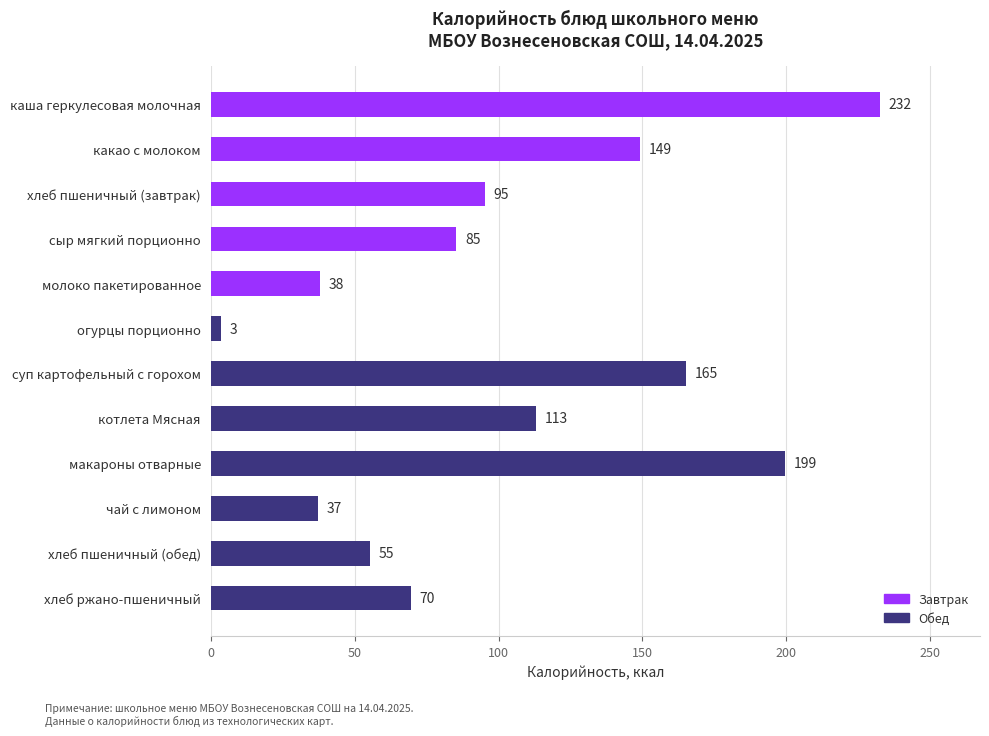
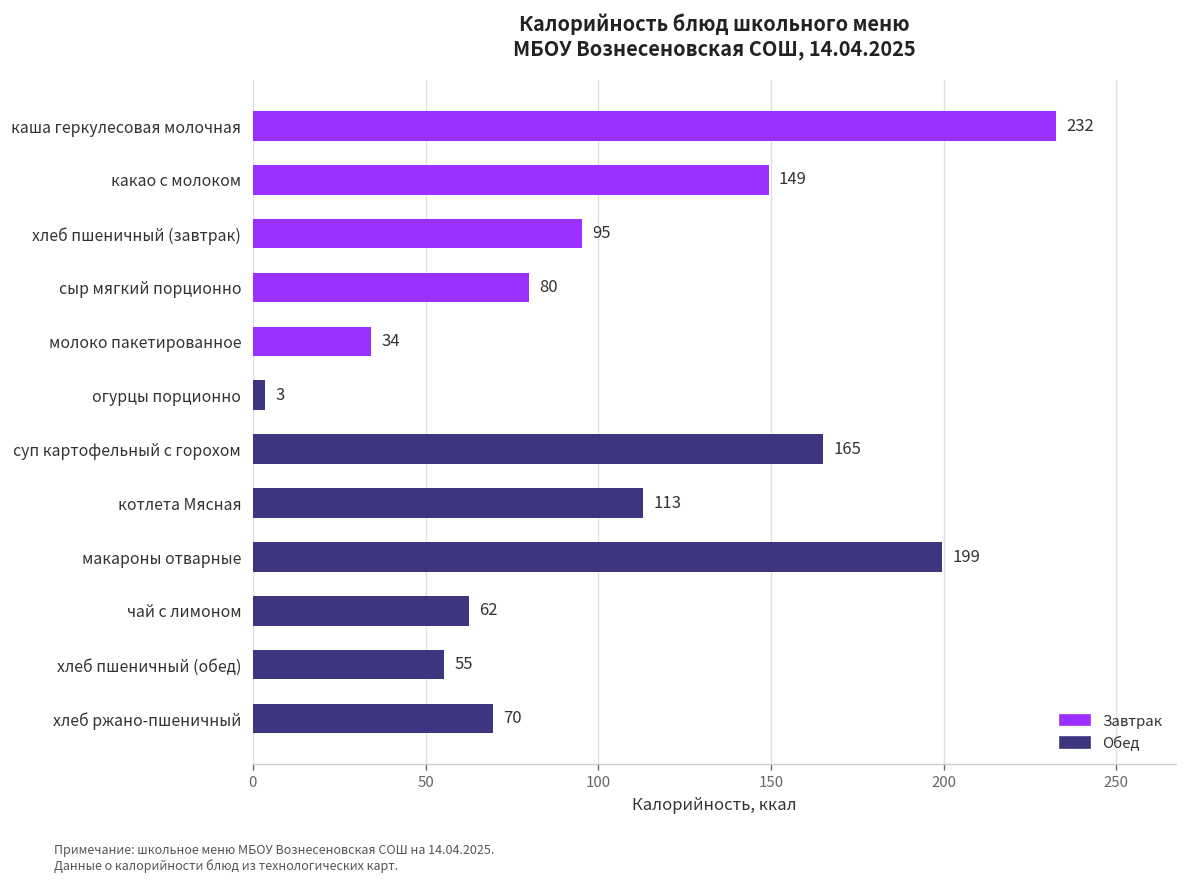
сыр мягкий порционно: 85 -> 80
молоко пакетированное: 38 -> 34
чай с лимоном: 37 -> 62
